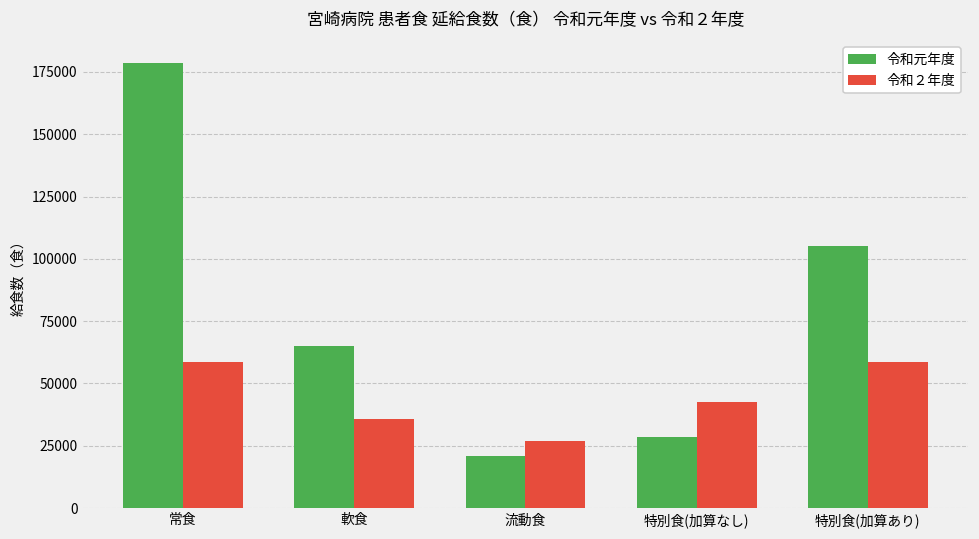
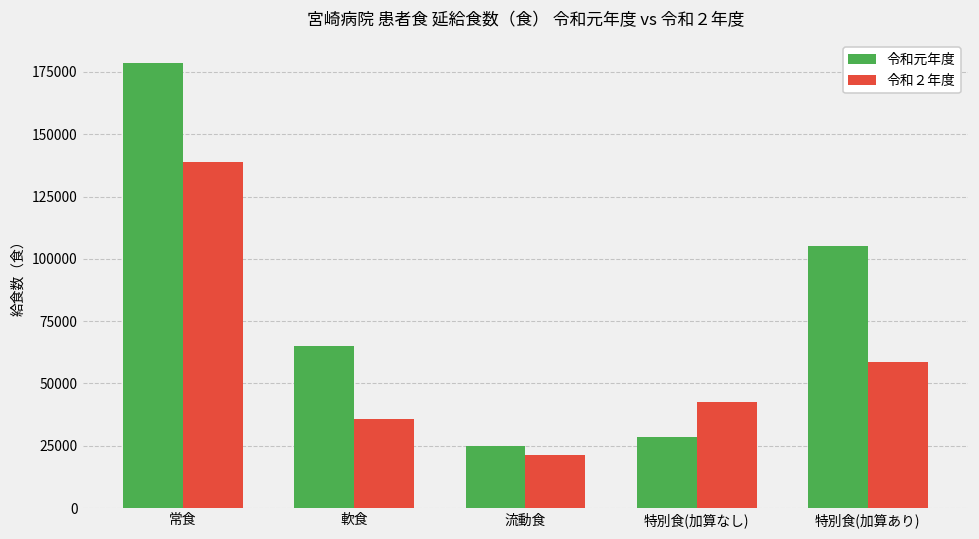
令和２年度, 常食: 58000 -> 139000
令和元年度, 流動食: 21000 -> 25000
令和２年度, 流動食: 27000 -> 21000
